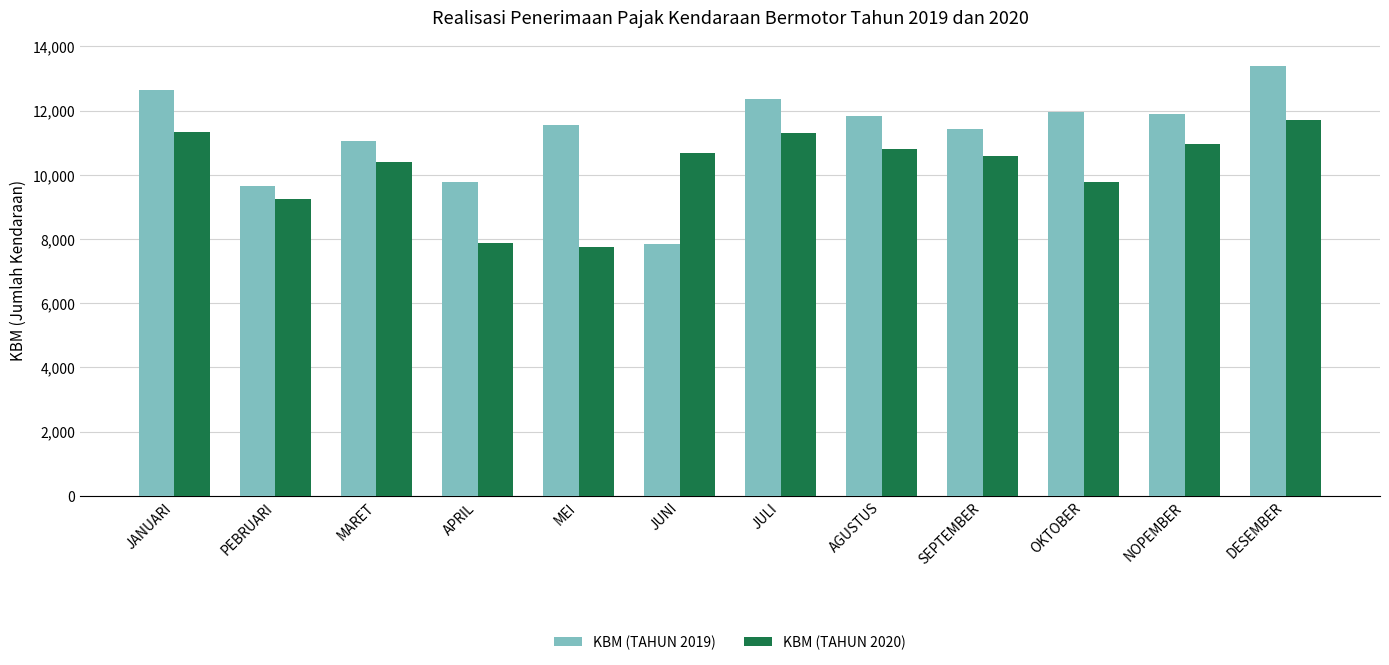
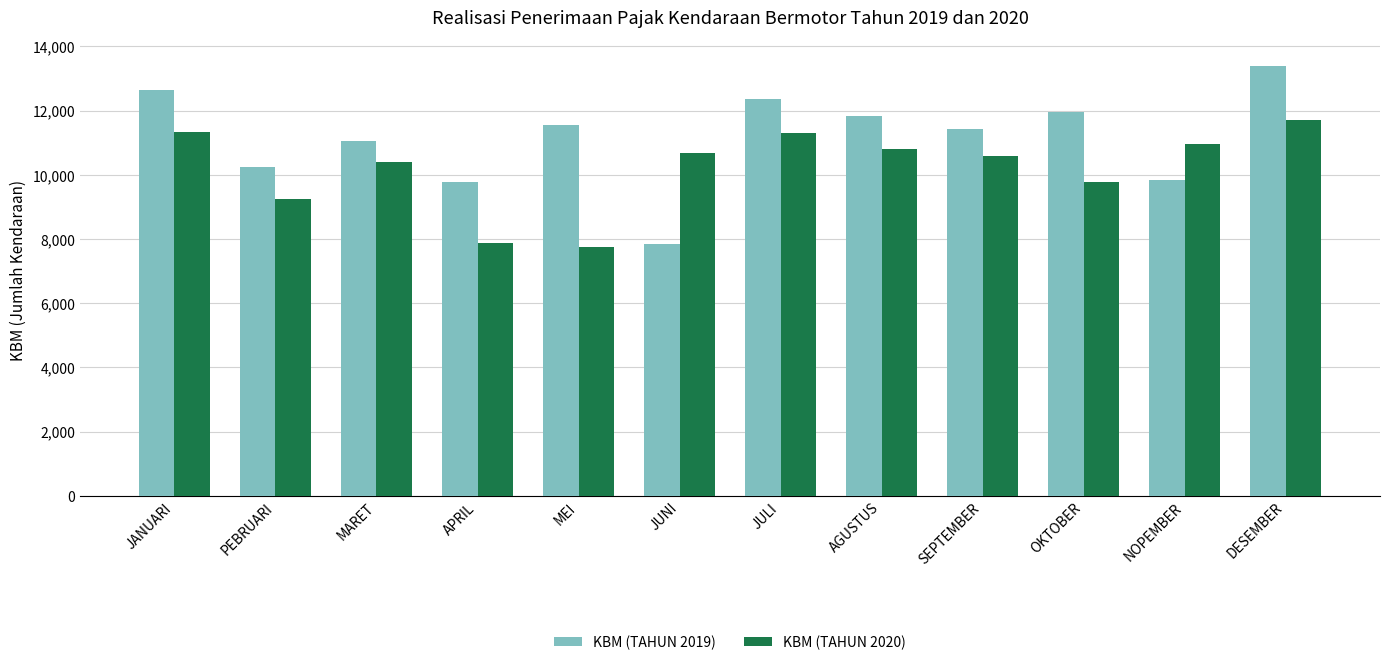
KBM (TAHUN 2019), PEBRUARI: 9,700 -> 10,200
KBM (TAHUN 2019), NOPEMBER: 11,900 -> 9,800
